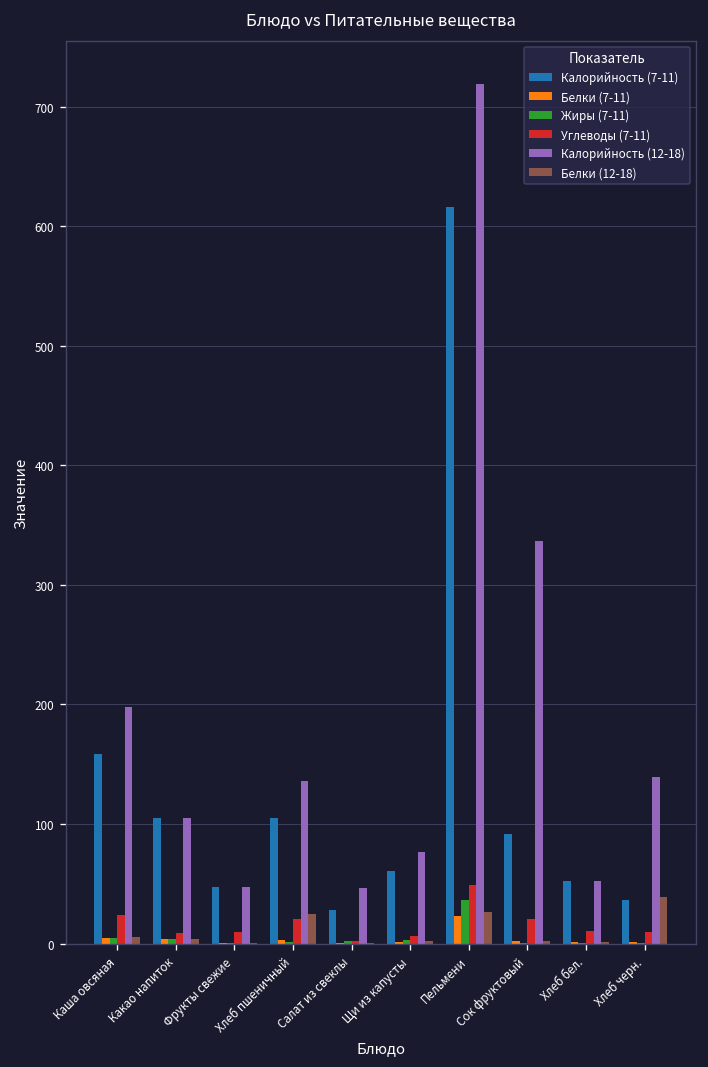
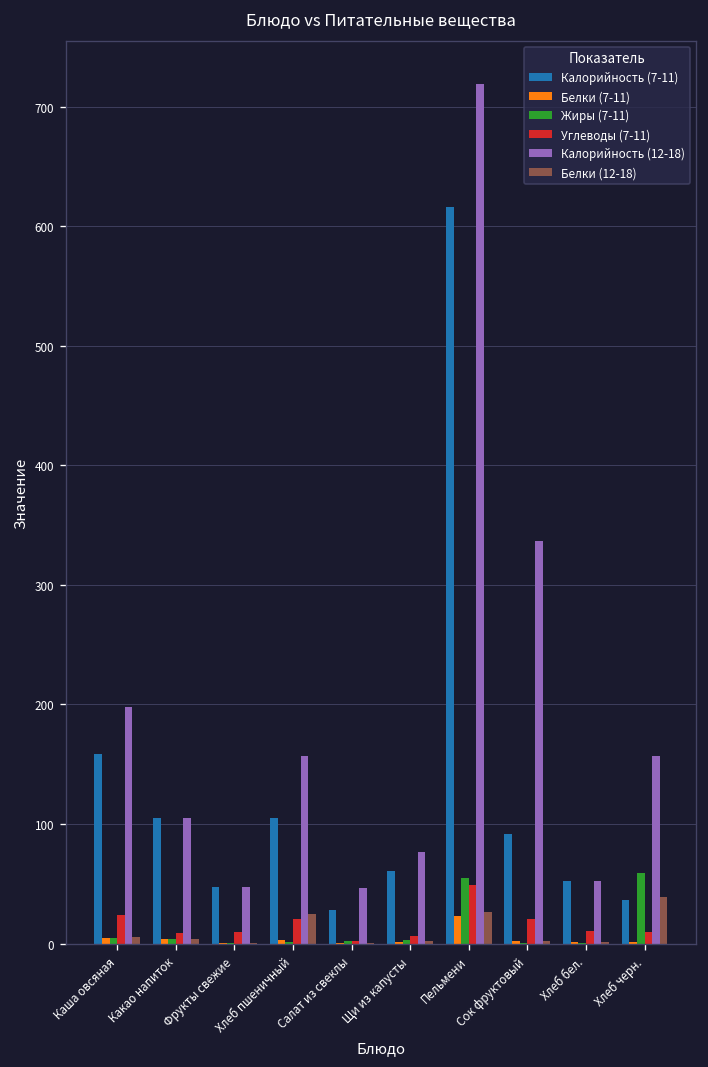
Калорийность (12-18), Хлеб пшеничный: 140 -> 160
Жиры (7-11), Пельмени: 40 -> 50
Жиры (7-11), Хлеб черн.: 0 -> 60
Калорийность (12-18), Хлеб черн.: 140 -> 160
